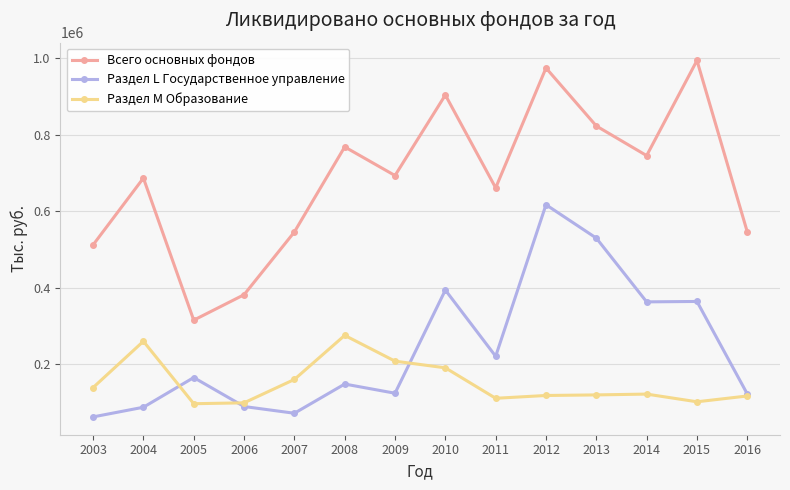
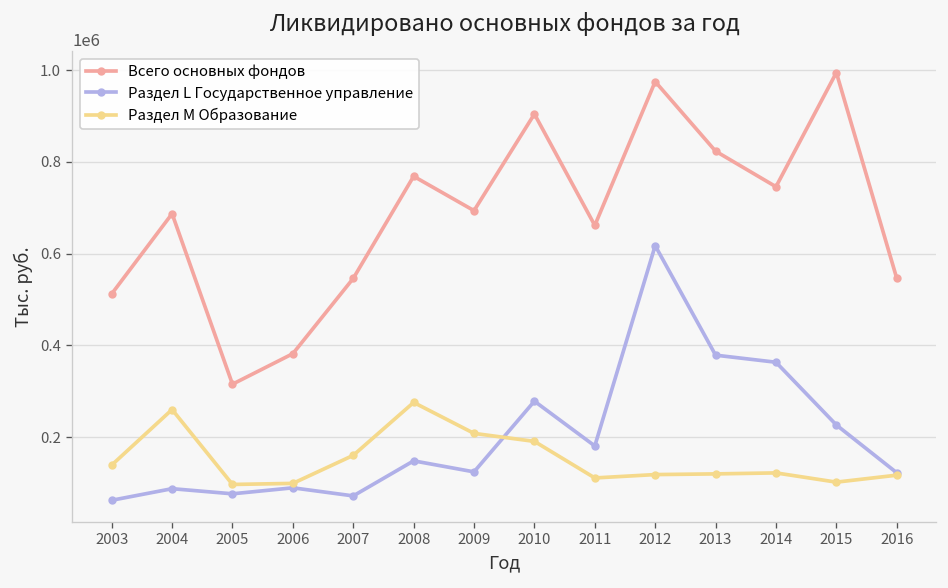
Раздел L Государственное управление, 2005: 170000 -> 80000
Раздел L Государственное управление, 2010: 390000 -> 280000
Раздел L Государственное управление, 2011: 220000 -> 180000
Раздел L Государственное управление, 2013: 530000 -> 380000
Раздел L Государственное управление, 2015: 360000 -> 230000
